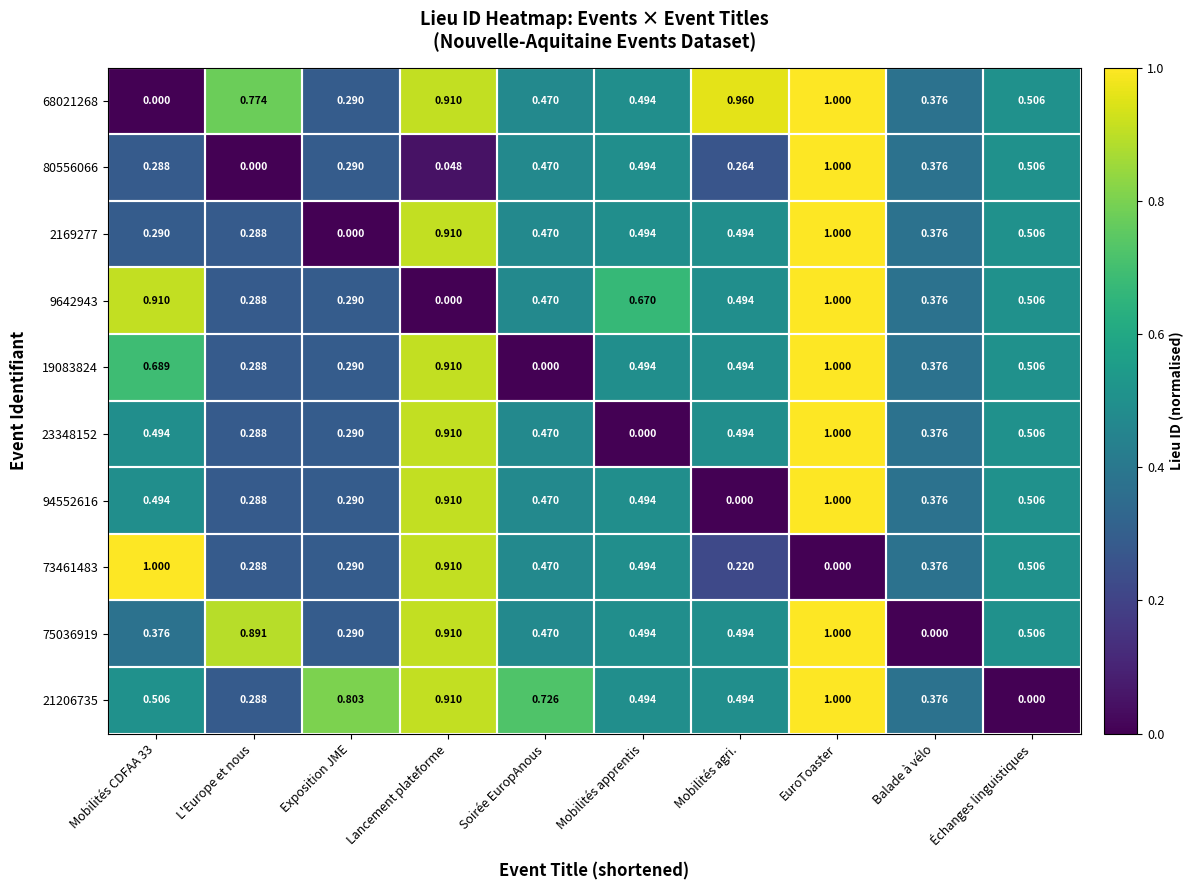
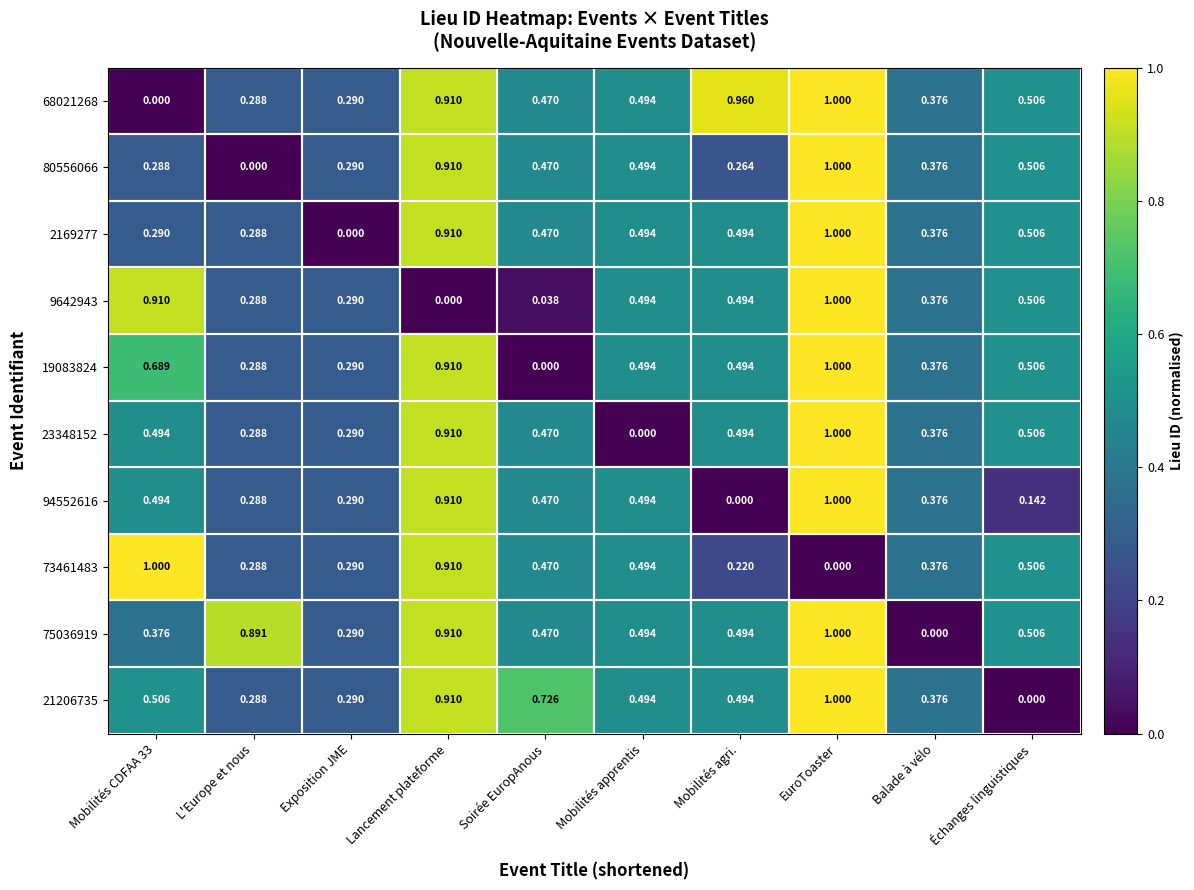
68021268, L'Europe et nous: 0.774 -> 0.288
80556066, Lancement plateforme: 0.048 -> 0.910
9642943, Soirée EuropAnous: 0.470 -> 0.038
9642943, Mobilités apprentis: 0.670 -> 0.494
94552616, Échanges linguistiques: 0.506 -> 0.142
21206735, Exposition JME: 0.803 -> 0.290
